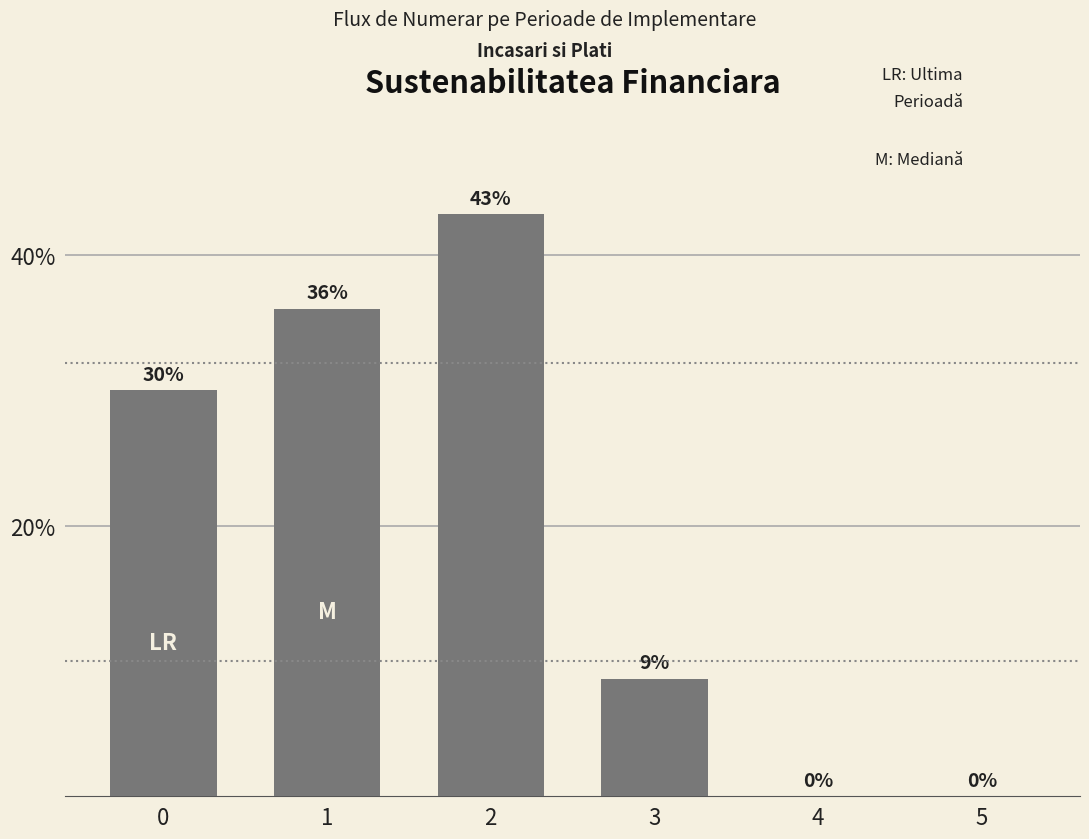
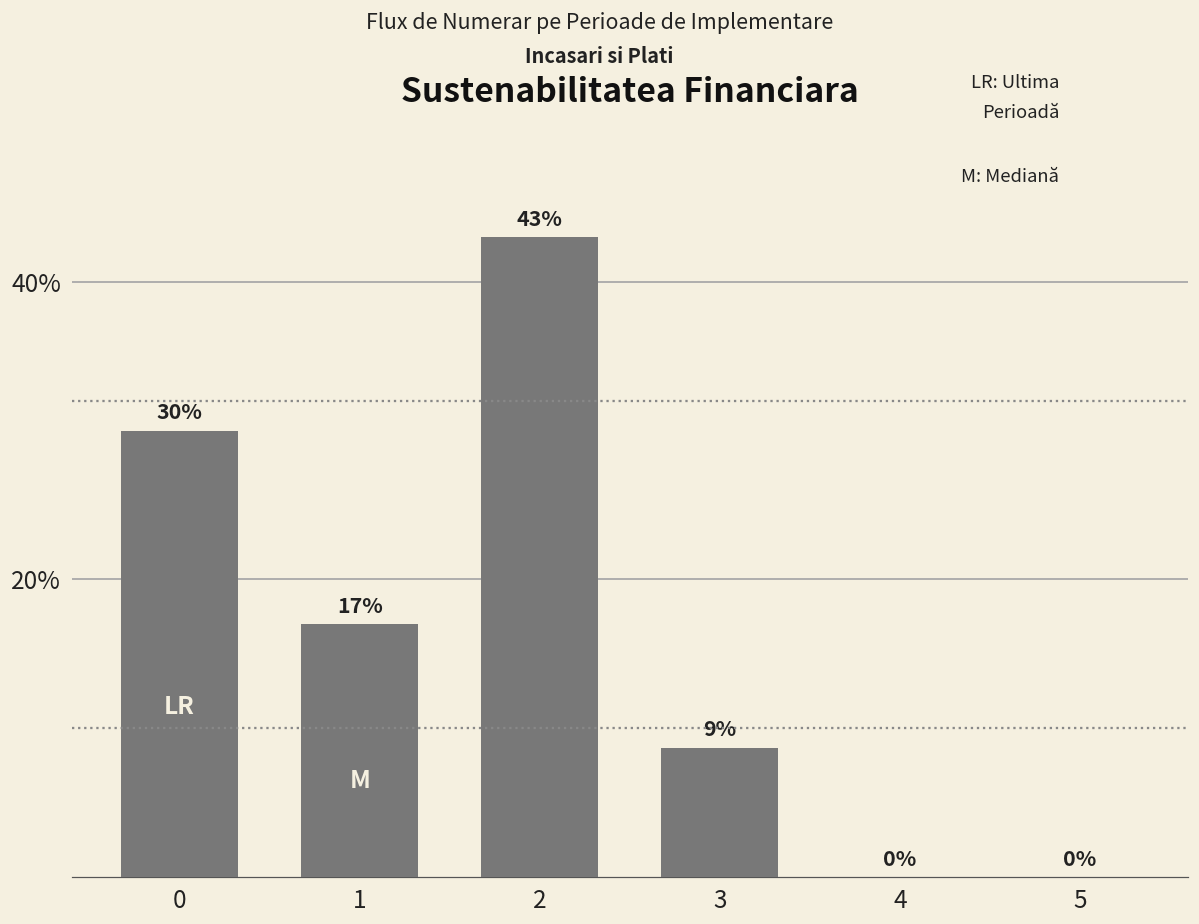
1: 36% -> 17%
